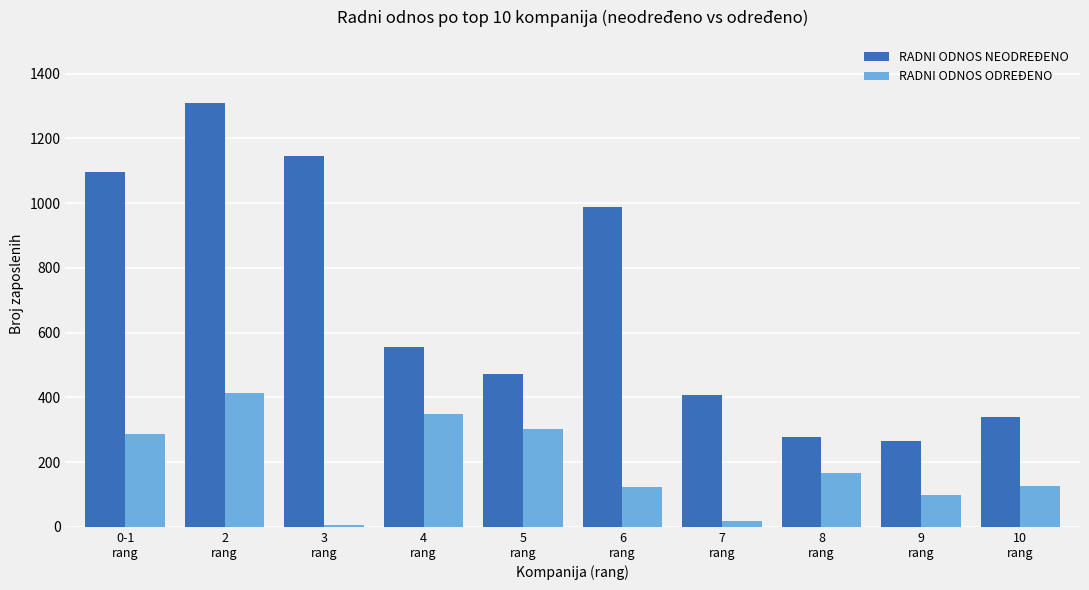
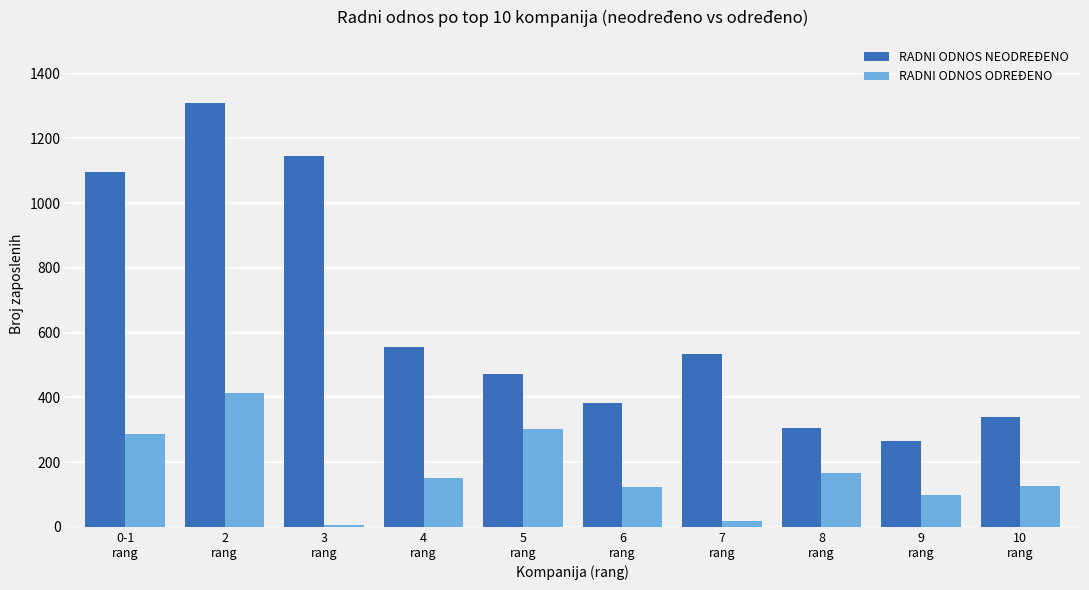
RADNI ODNOS ODREĐENO, 4 rang: 350 -> 150
RADNI ODNOS NEODREĐENO, 6 rang: 990 -> 380
RADNI ODNOS NEODREĐENO, 7 rang: 410 -> 530
RADNI ODNOS NEODREĐENO, 8 rang: 280 -> 310
